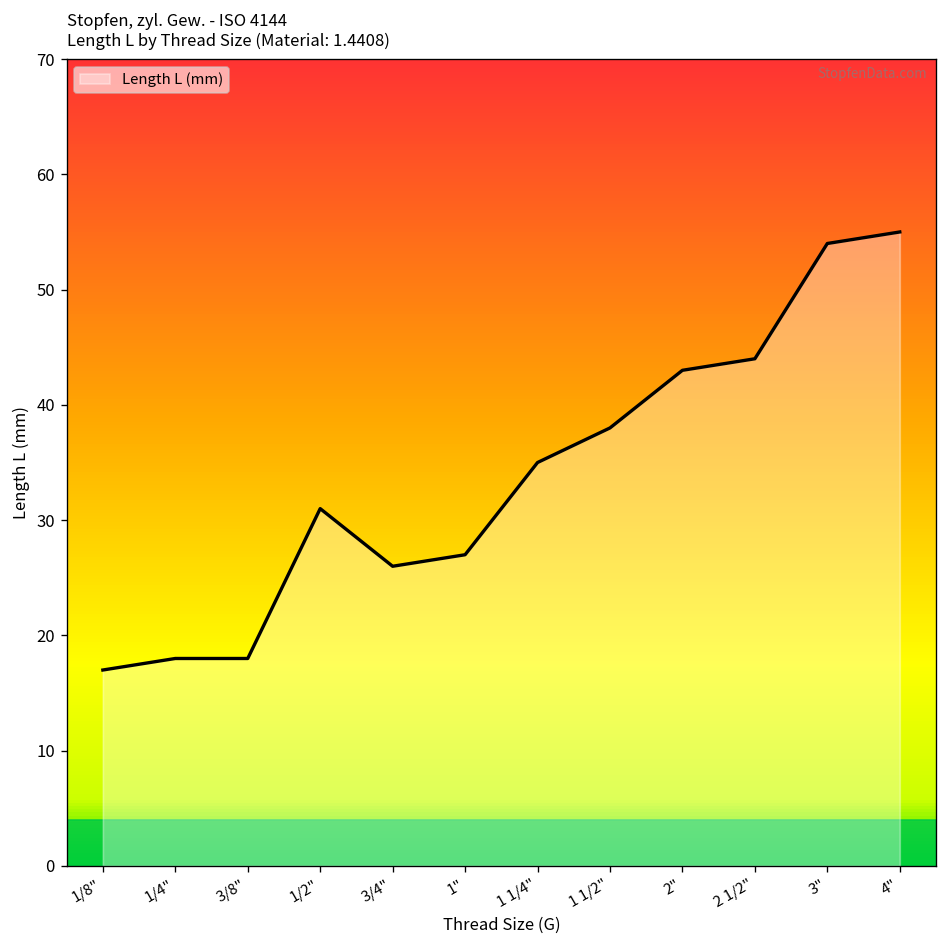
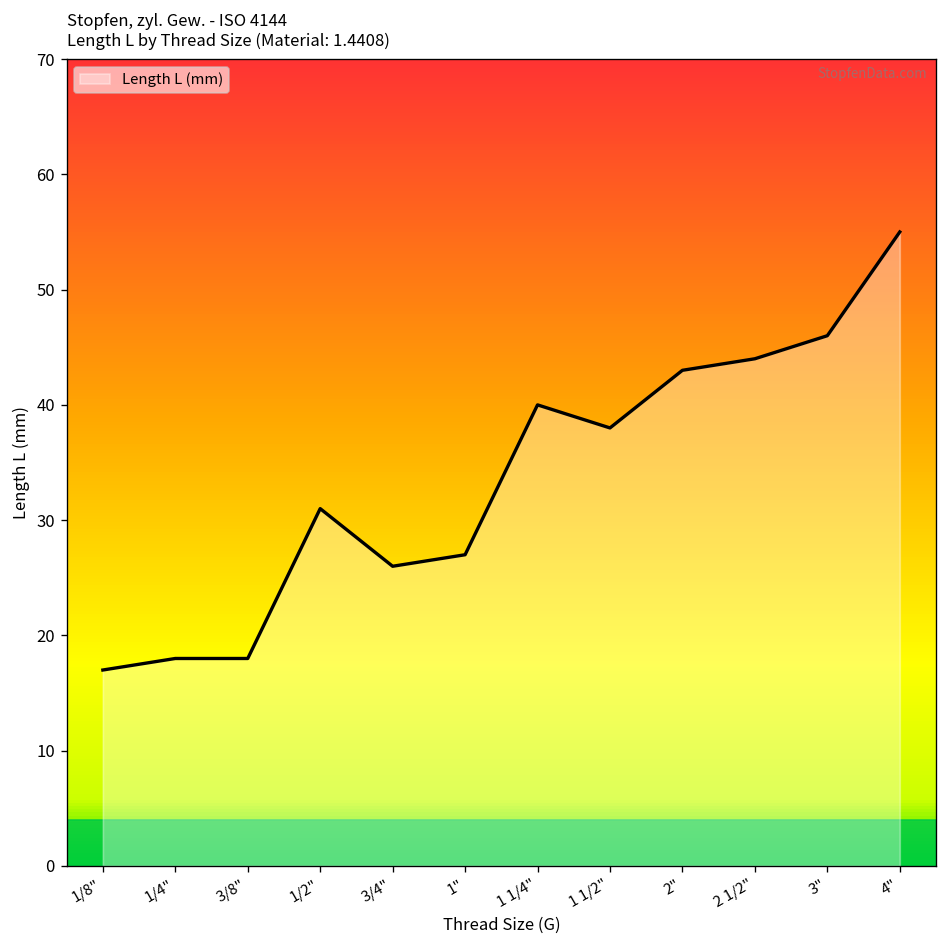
1 1/4": 35 -> 40
3": 54 -> 46
